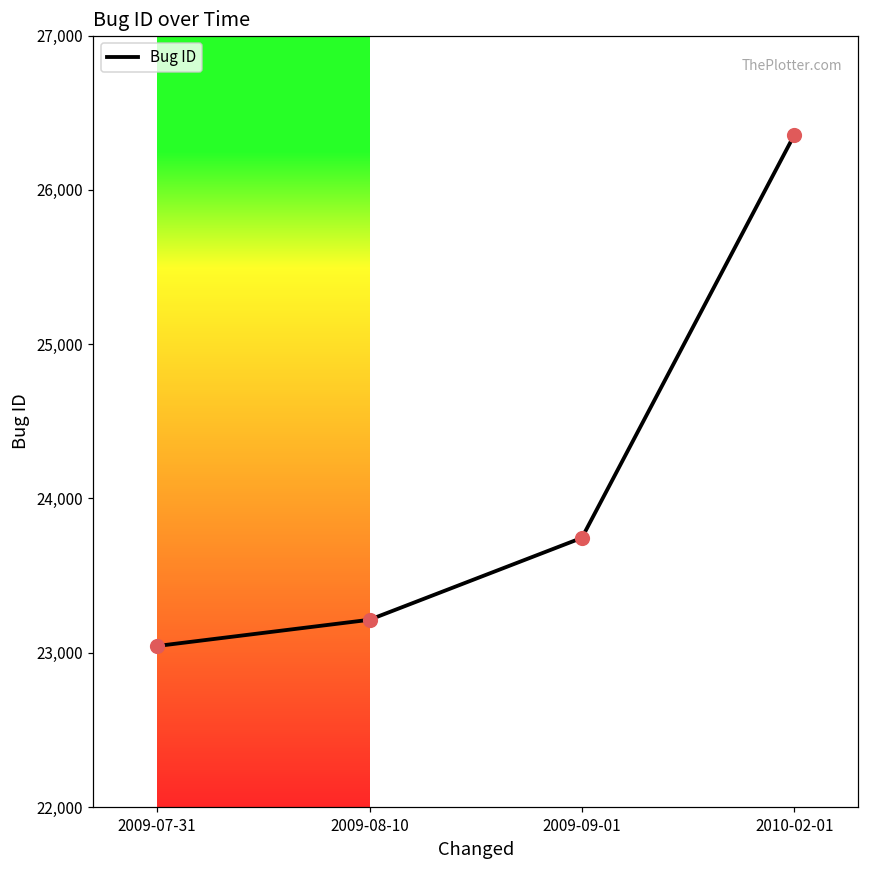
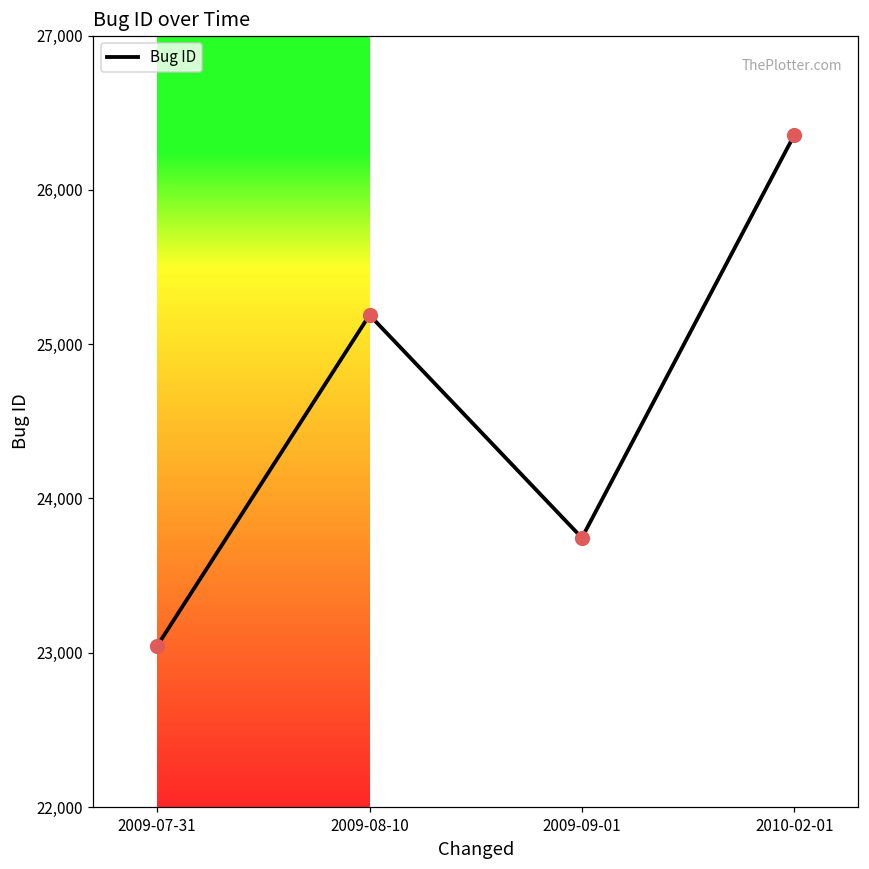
2009-08-10: 23,210 -> 25,190
